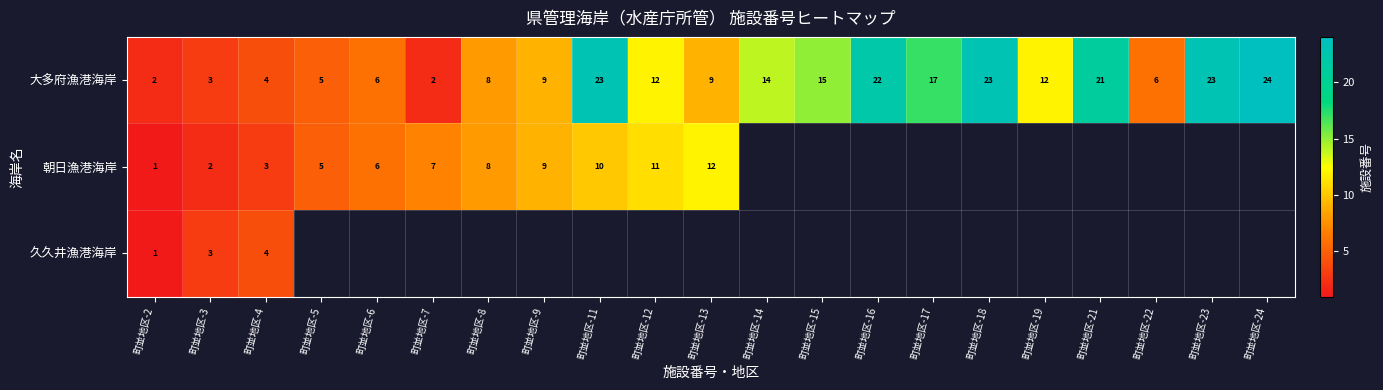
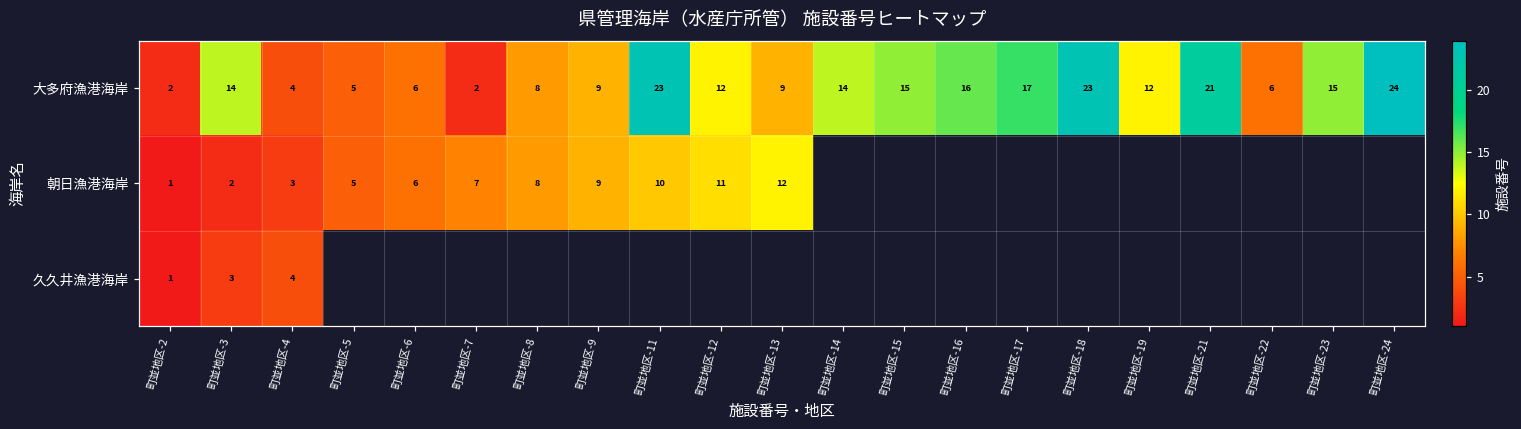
大多府漁港海岸, 町並地区-3: 3 -> 14
大多府漁港海岸, 町並地区-16: 22 -> 16
大多府漁港海岸, 町並地区-23: 23 -> 15
